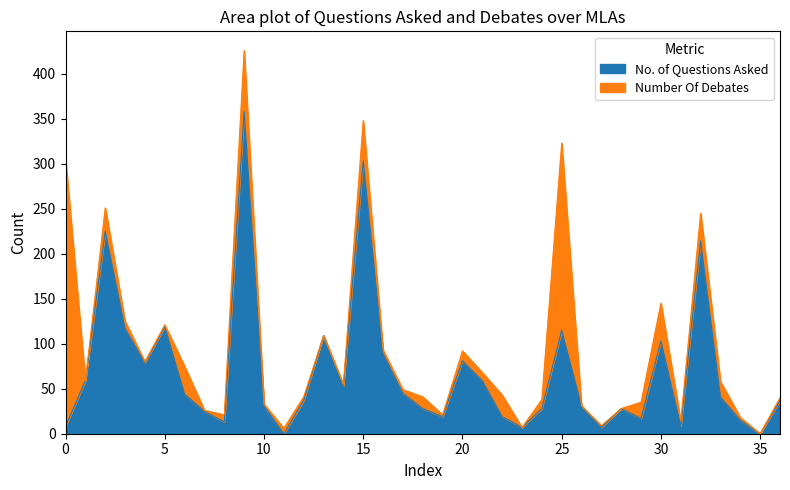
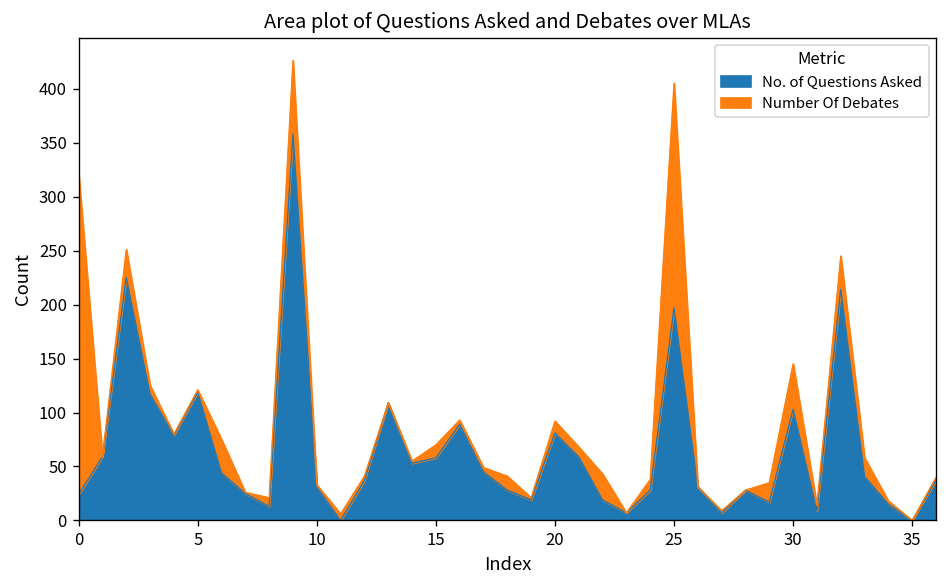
No. of Questions Asked, 0: 10 -> 20
No. of Questions Asked, 15: 300 -> 60
Number Of Debates, 15: 50 -> 10
No. of Questions Asked, 25: 120 -> 200
